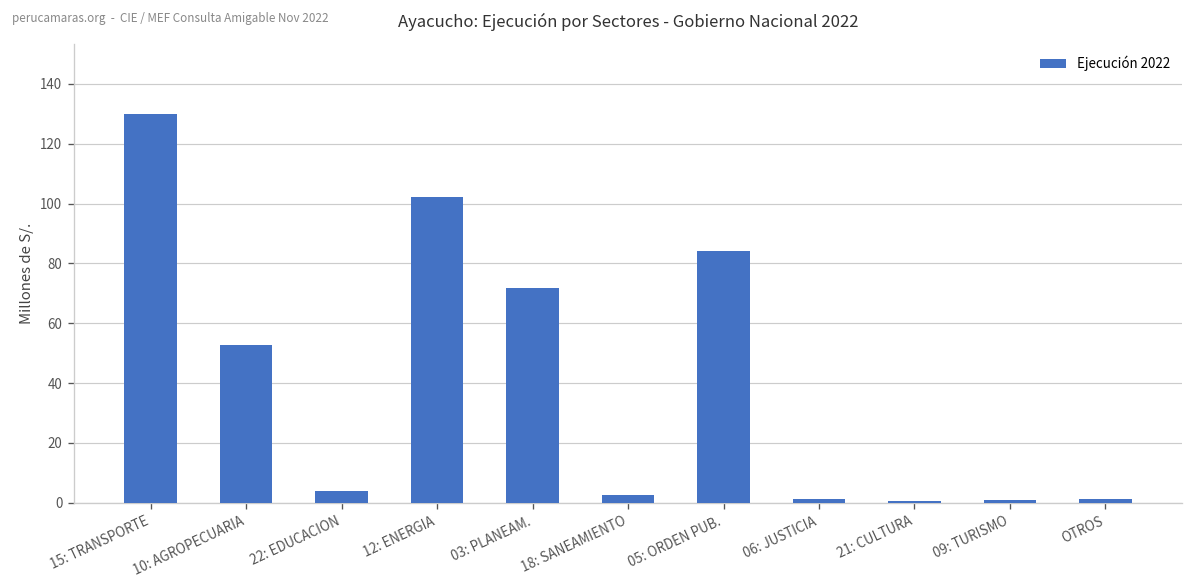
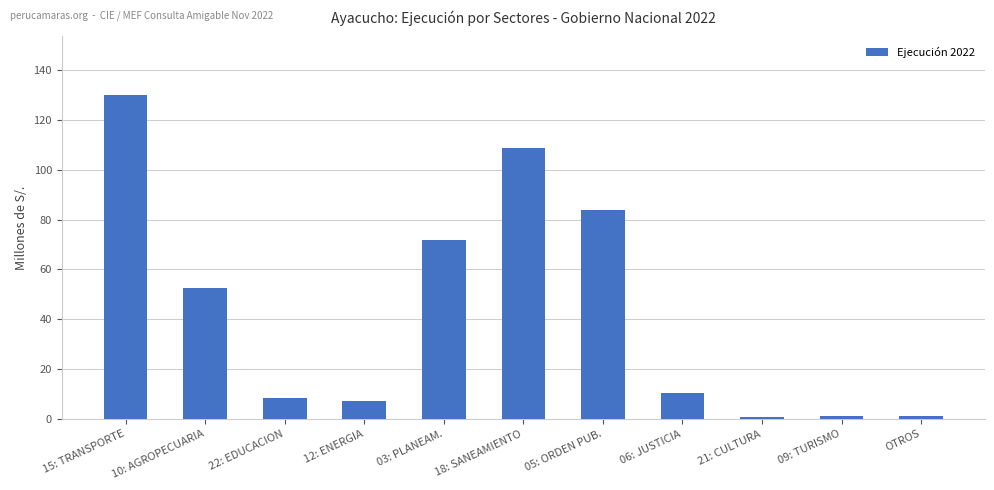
22: EDUCACION: 4 -> 8
12: ENERGIA: 102 -> 7
18: SANEAMIENTO: 3 -> 109
06: JUSTICIA: 1 -> 11
